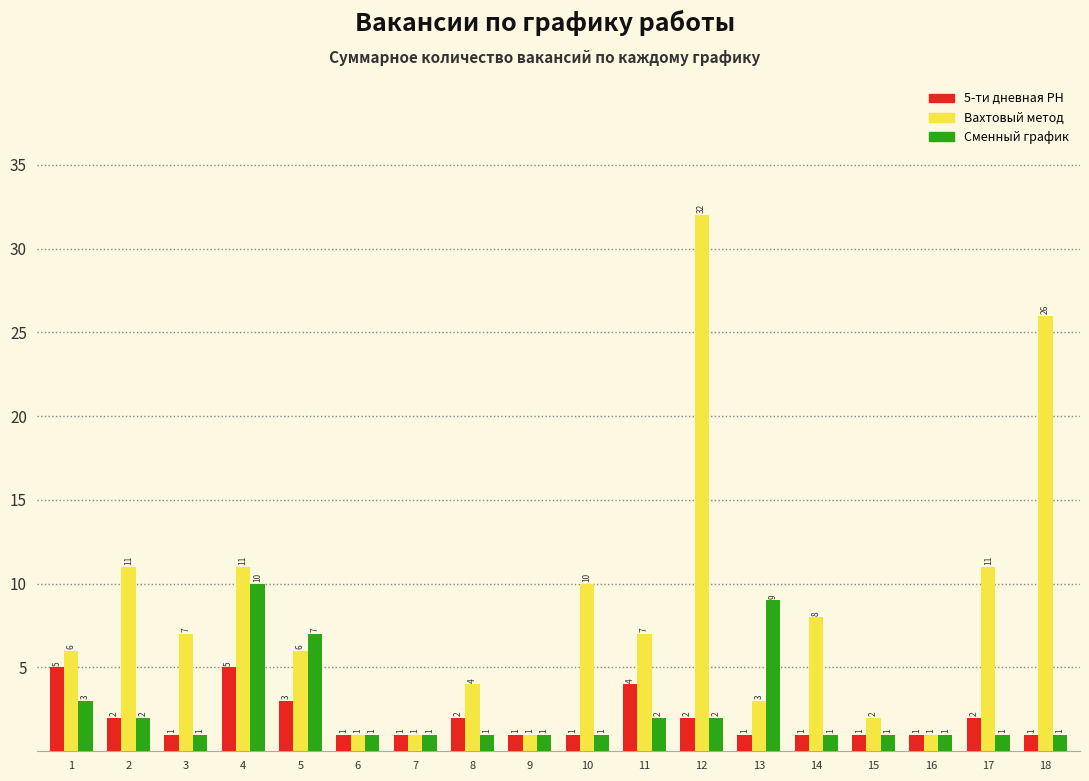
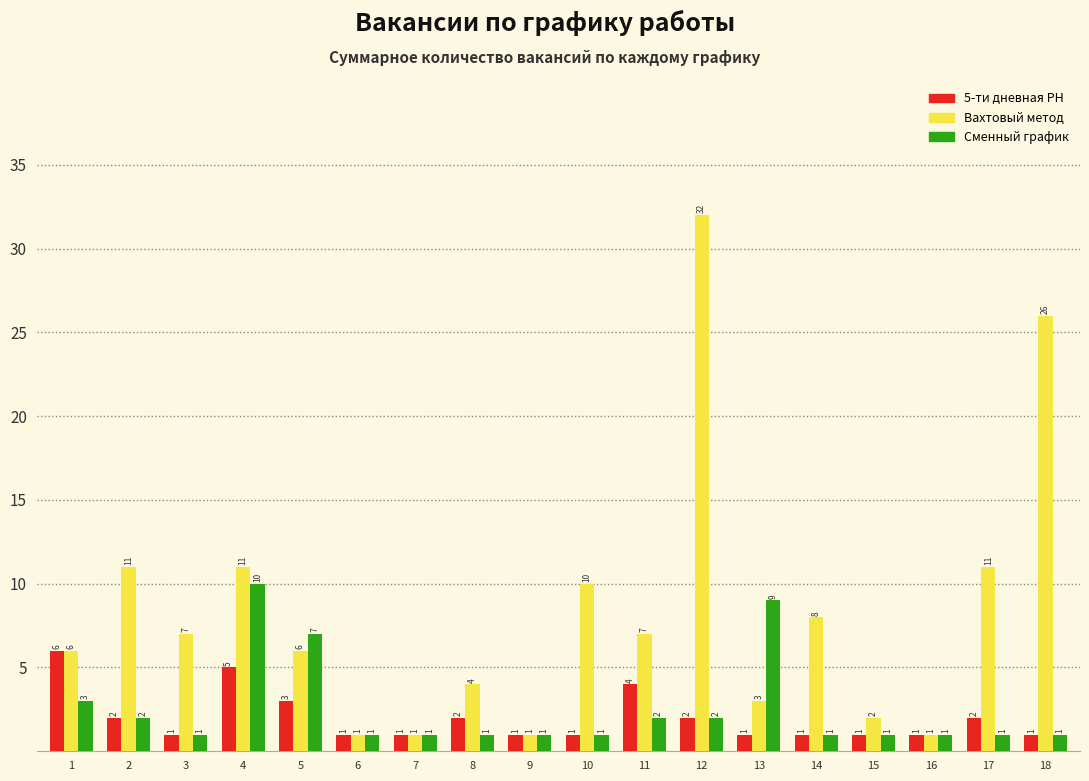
5-ти дневная РН, 1: 5 -> 6
